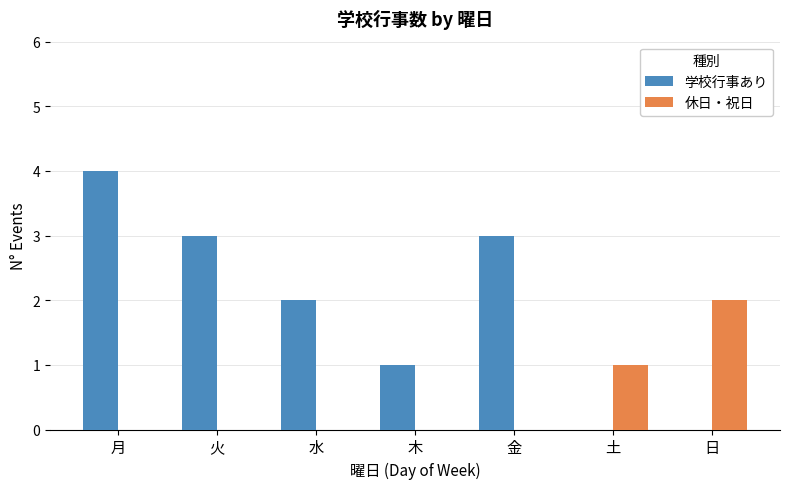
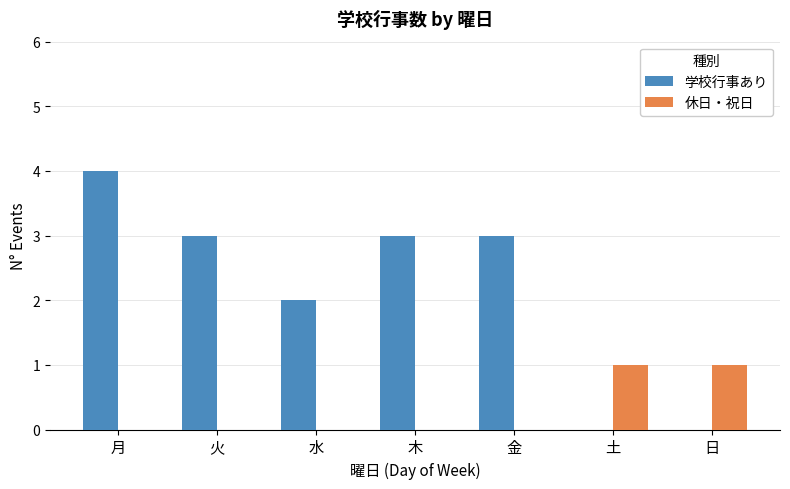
学校行事あり, 木: 1 -> 3
休日・祝日, 日: 2 -> 1
